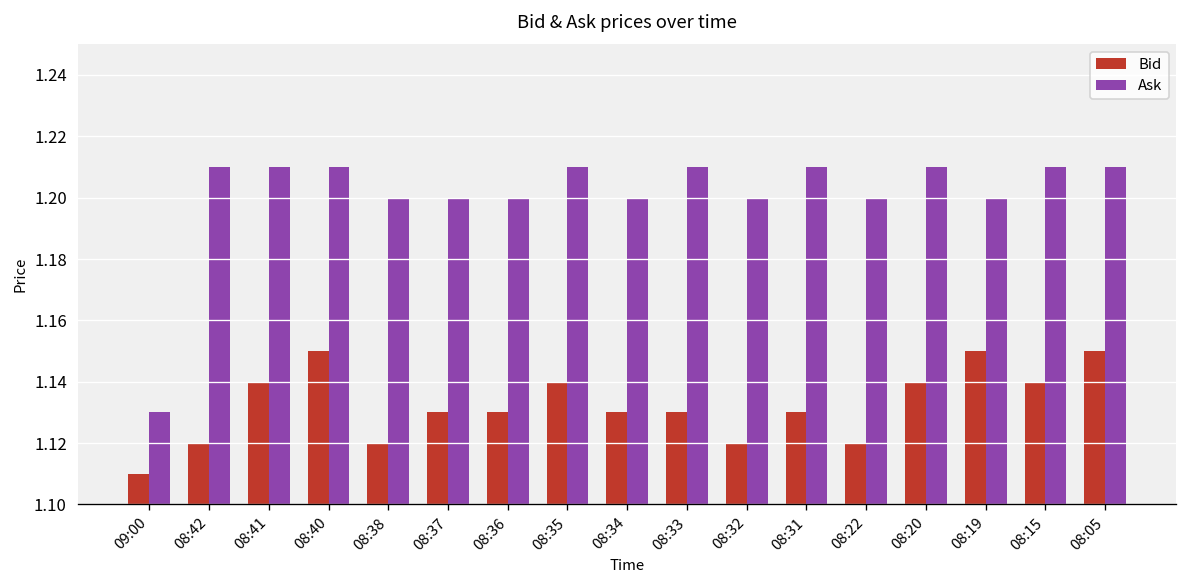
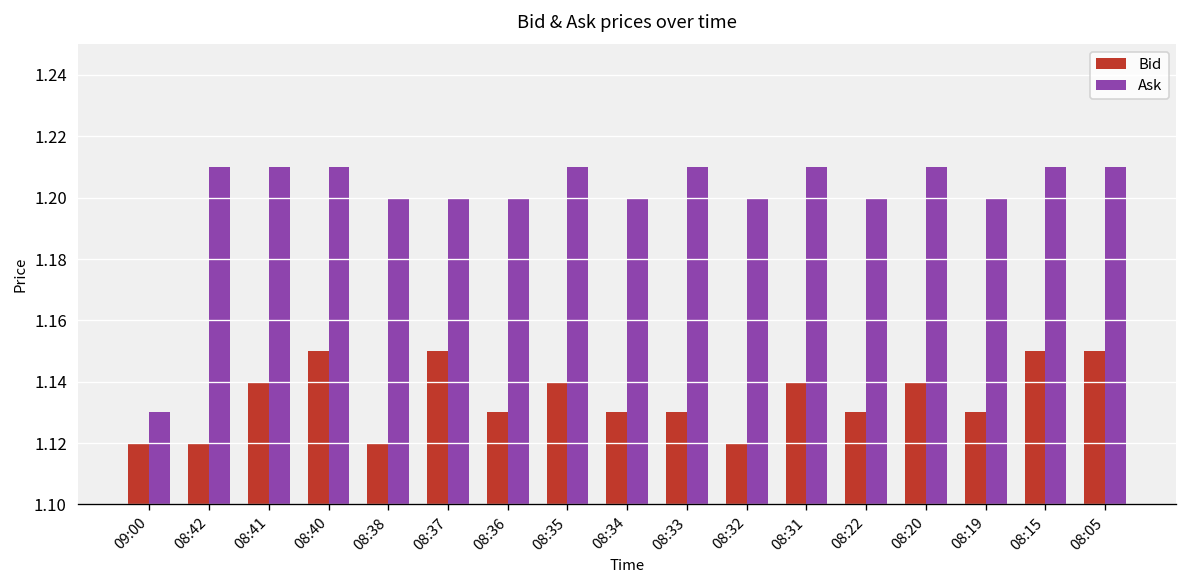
Bid, 09:00: 1.11 -> 1.12
Bid, 08:37: 1.13 -> 1.15
Bid, 08:31: 1.13 -> 1.14
Bid, 08:22: 1.12 -> 1.13
Bid, 08:19: 1.15 -> 1.13
Bid, 08:15: 1.14 -> 1.15
